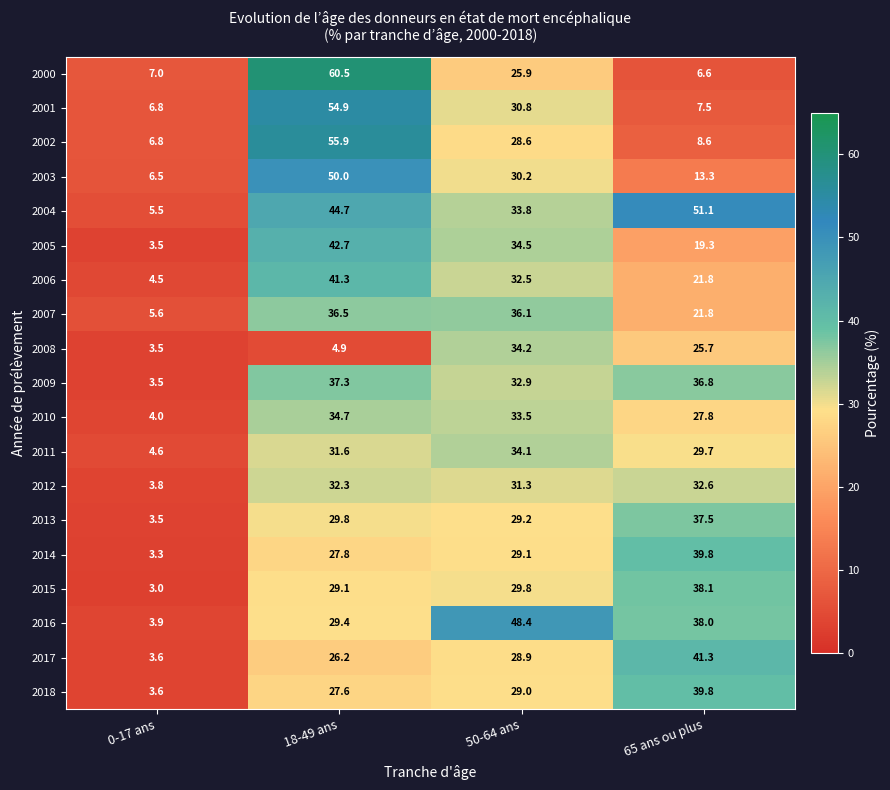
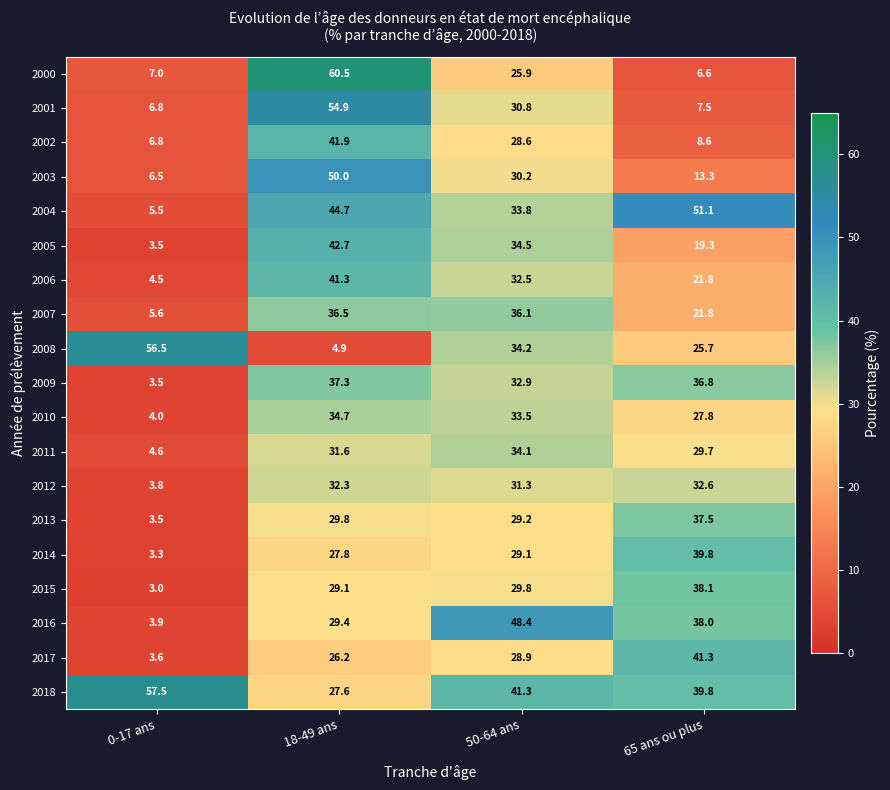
2002, 18-49 ans: 55.9 -> 41.9
2008, 0-17 ans: 3.5 -> 56.5
2018, 0-17 ans: 3.6 -> 57.5
2018, 50-64 ans: 29.0 -> 41.3
